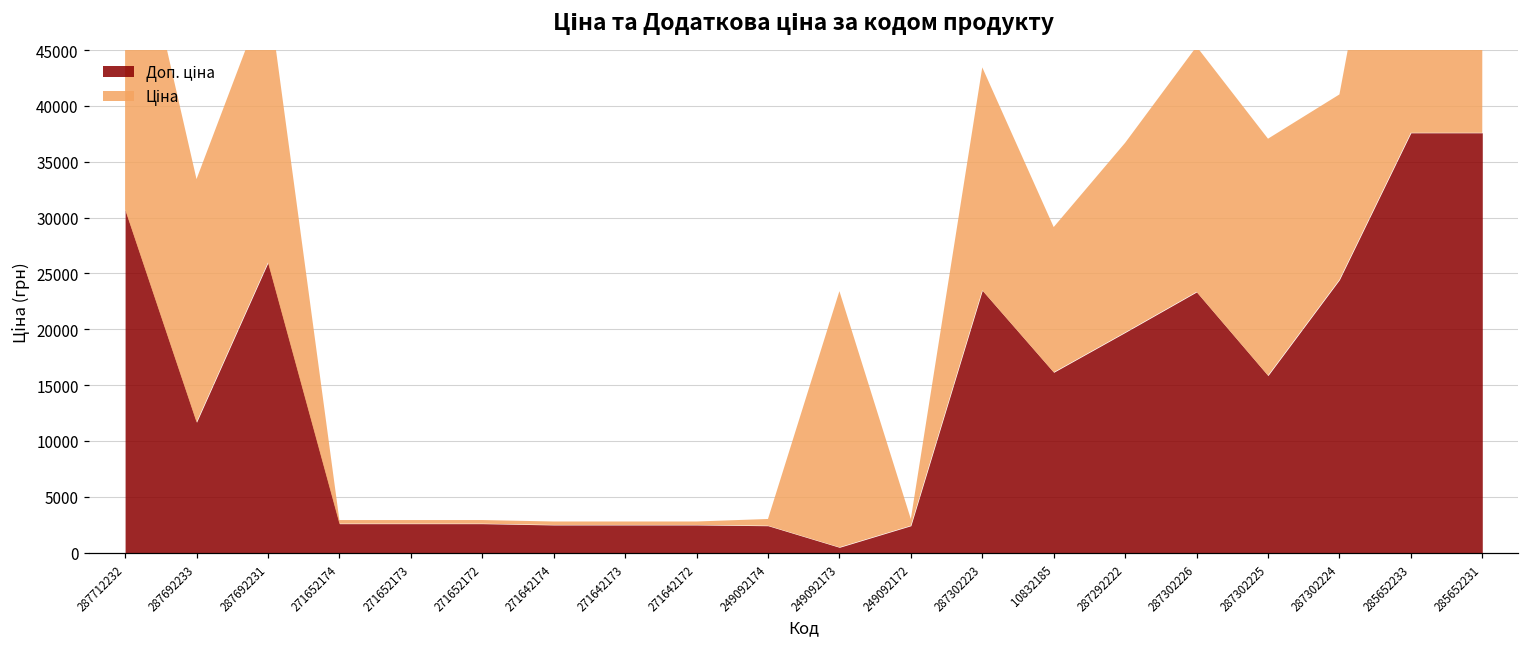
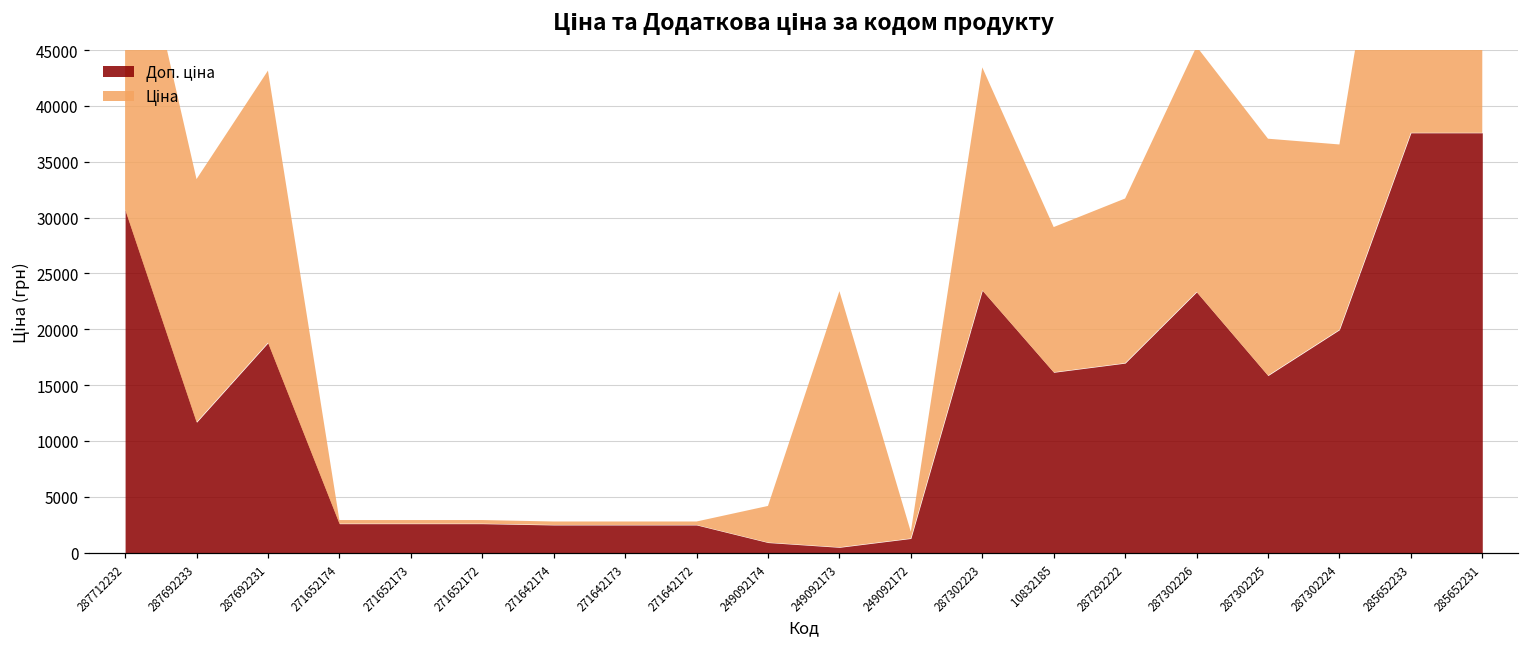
Доп. ціна, 287692231: 26000 -> 18800
Доп. ціна, 249092174: 2400 -> 900
Ціна, 249092174: 600 -> 3300
Доп. ціна, 249092172: 2400 -> 1300
Доп. ціна, 287292222: 19700 -> 17000
Ціна, 287292222: 17000 -> 14700
Доп. ціна, 287302224: 24400 -> 20000
